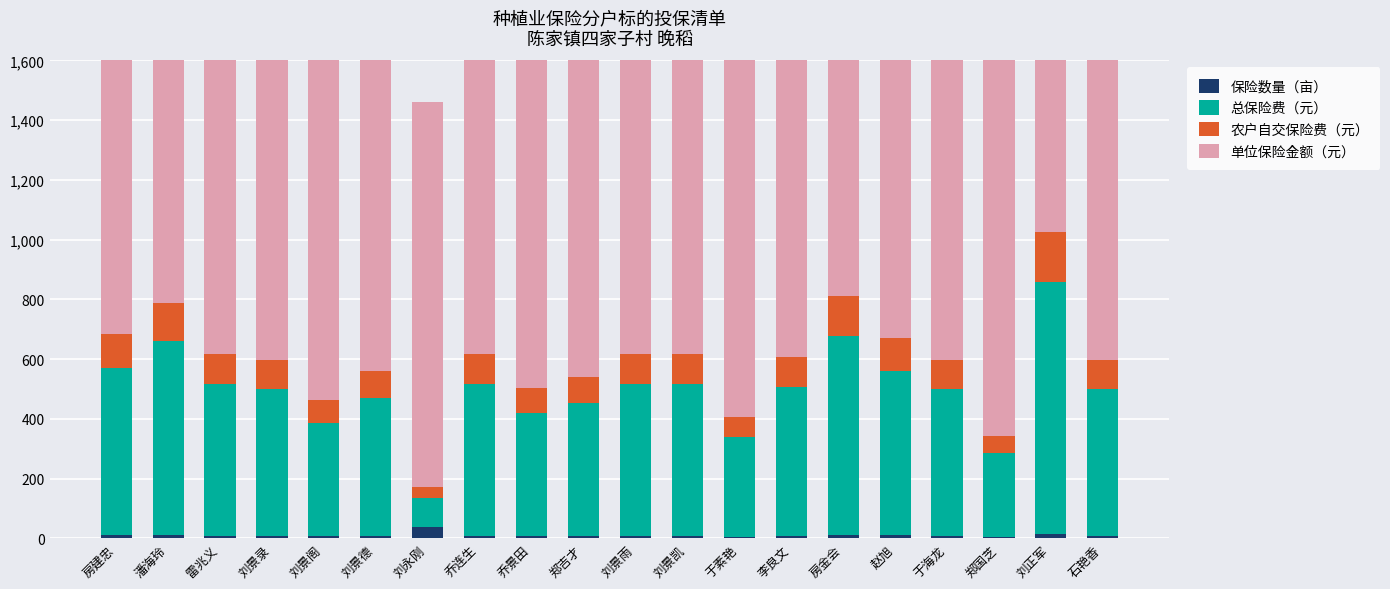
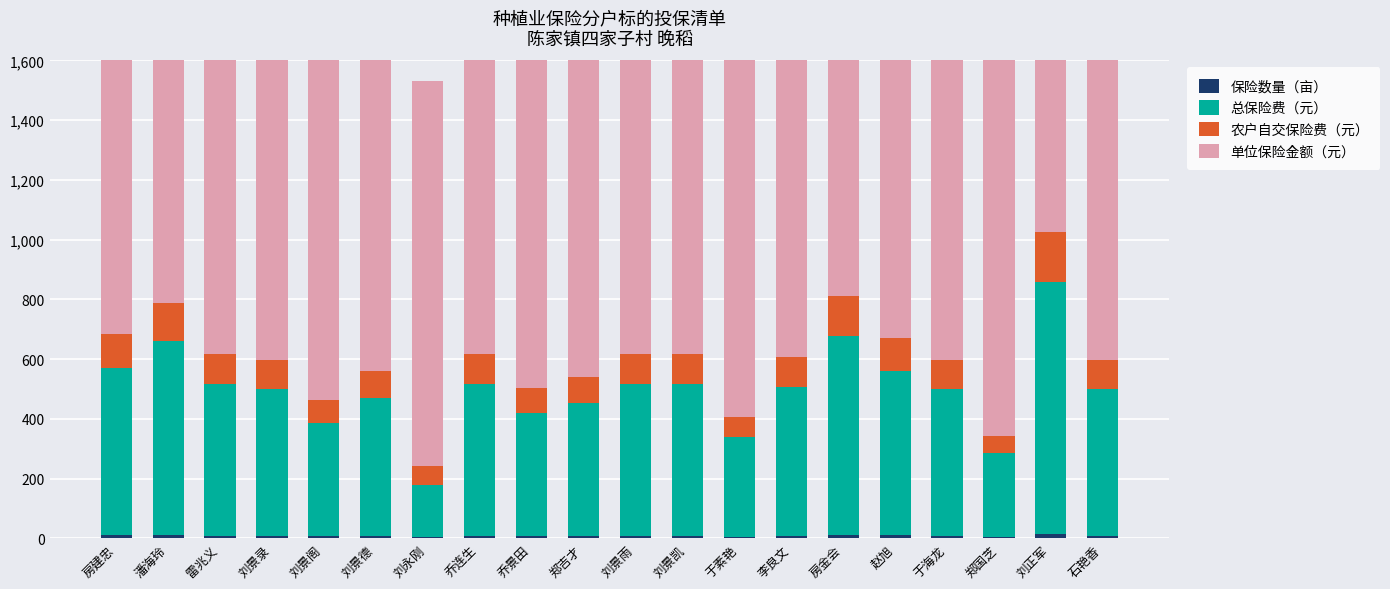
保险数量（亩）, 刘永刚: 40 -> 0
总保险费（元）, 刘永刚: 100 -> 180
农户自交保险费（元）, 刘永刚: 40 -> 60
